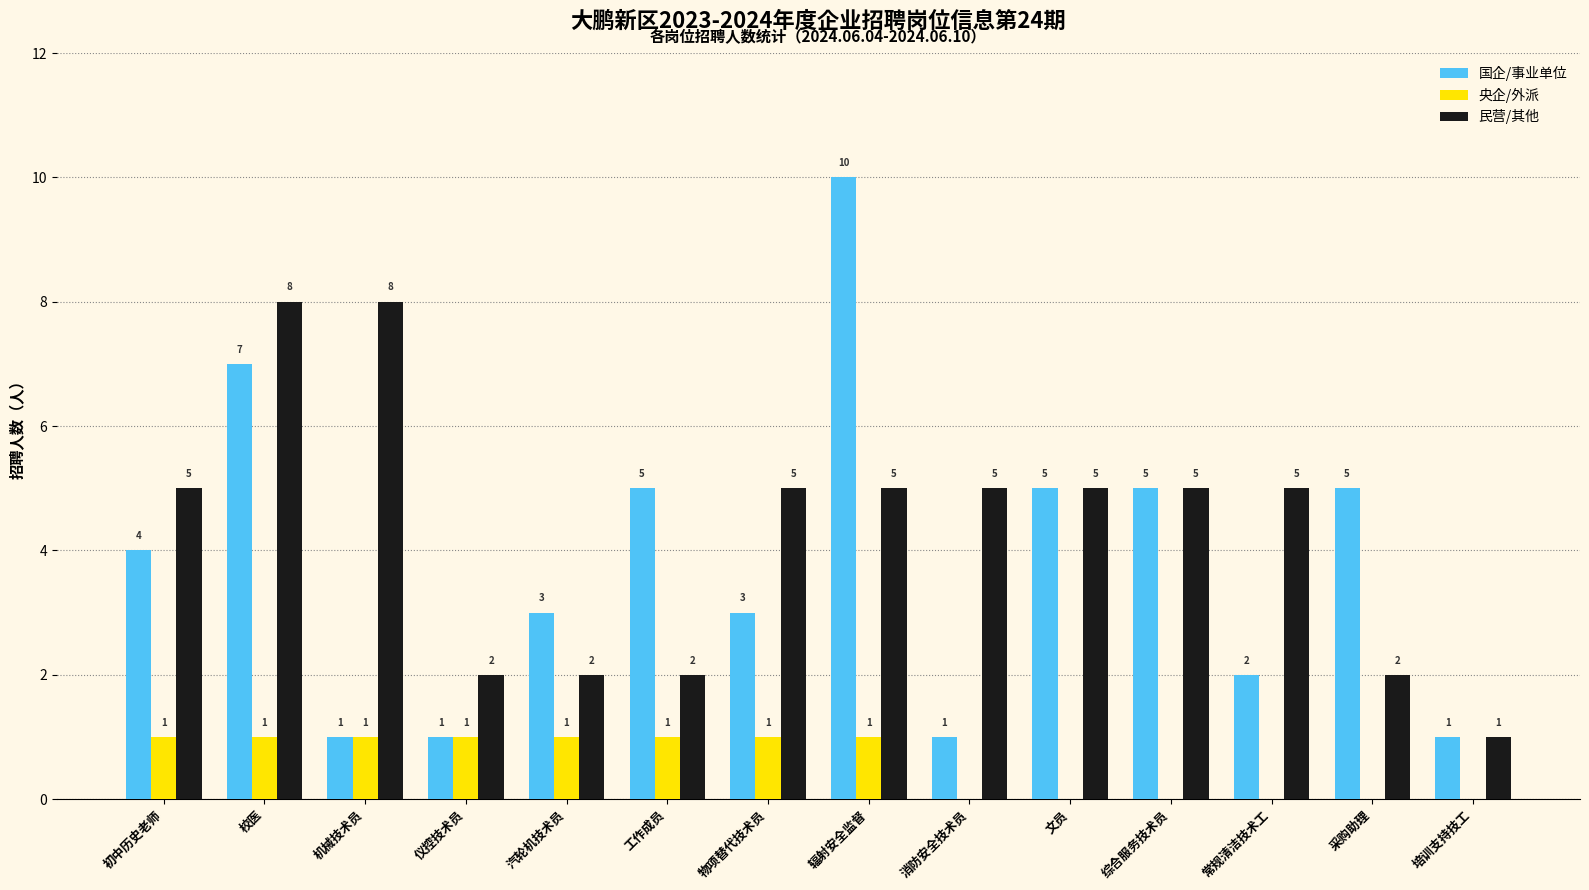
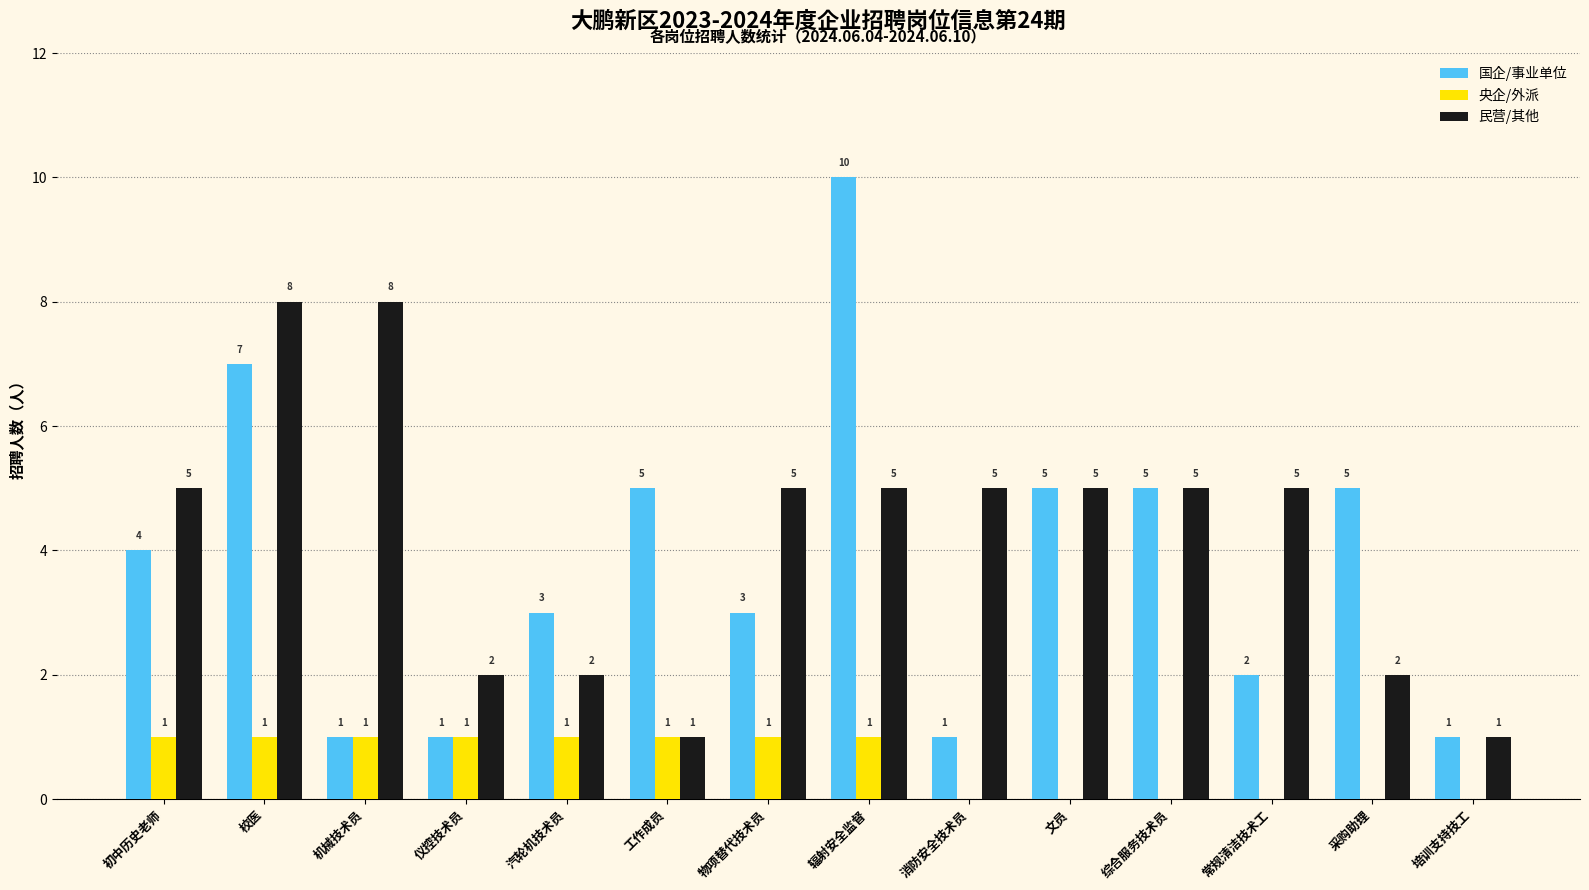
民营/其他, 工作成员: 2 -> 1
